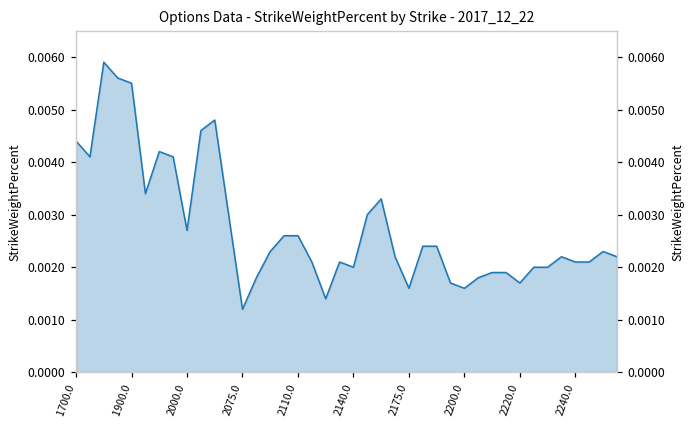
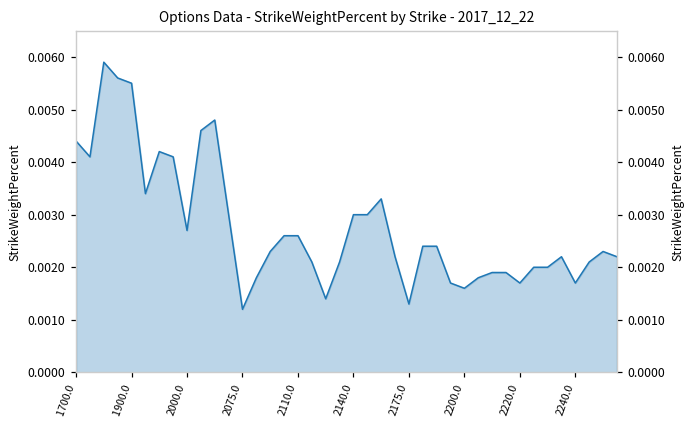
2140.0: 0.002 -> 0.003
2175.0: 0.0016 -> 0.0013
2240.0: 0.0021 -> 0.0017
